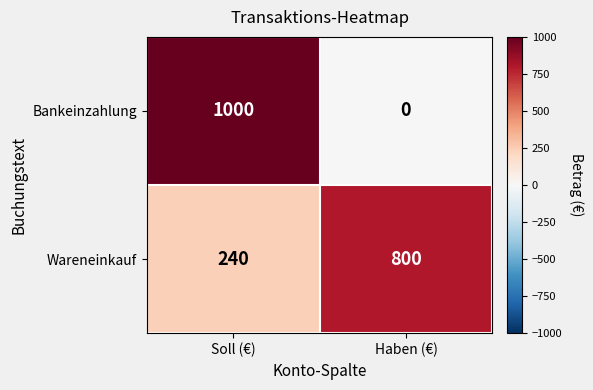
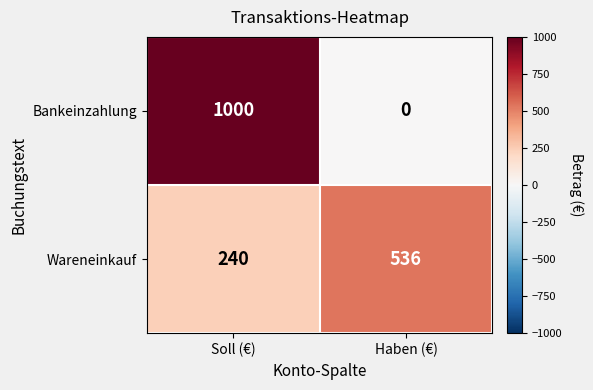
Wareneinkauf, Haben (€): 800 -> 536
